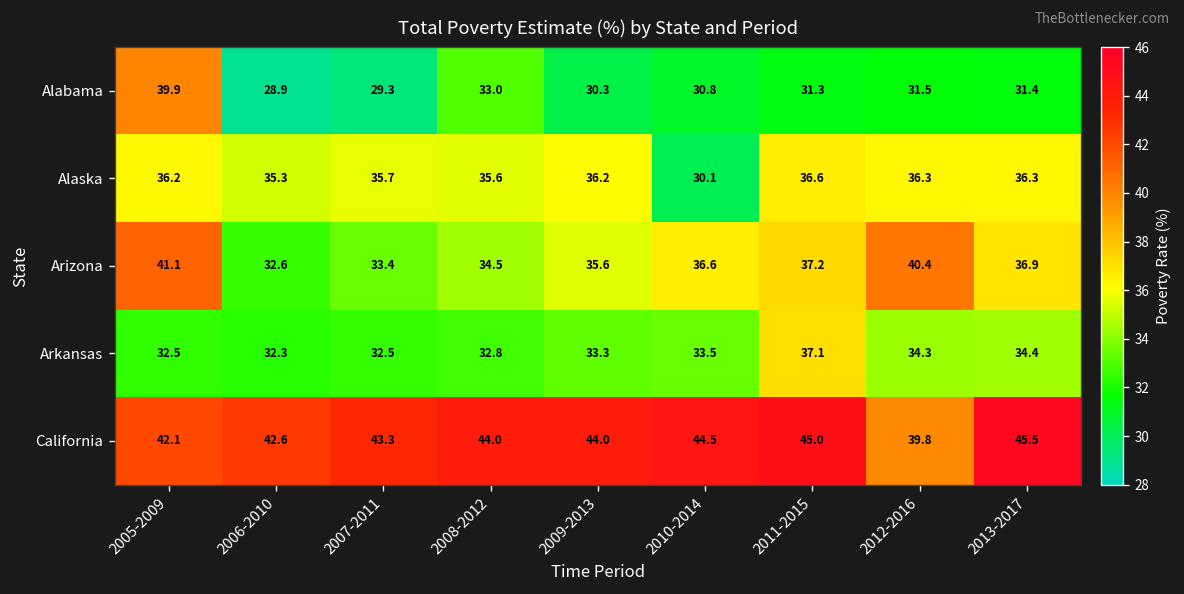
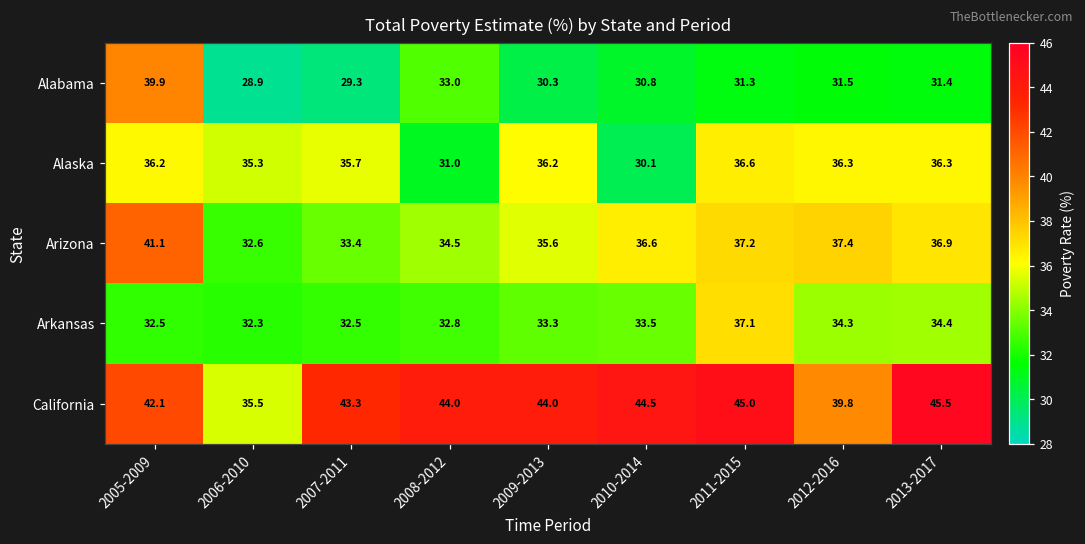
Alaska, 2008-2012: 35.6 -> 31.0
Arizona, 2012-2016: 40.4 -> 37.4
California, 2006-2010: 42.6 -> 35.5
